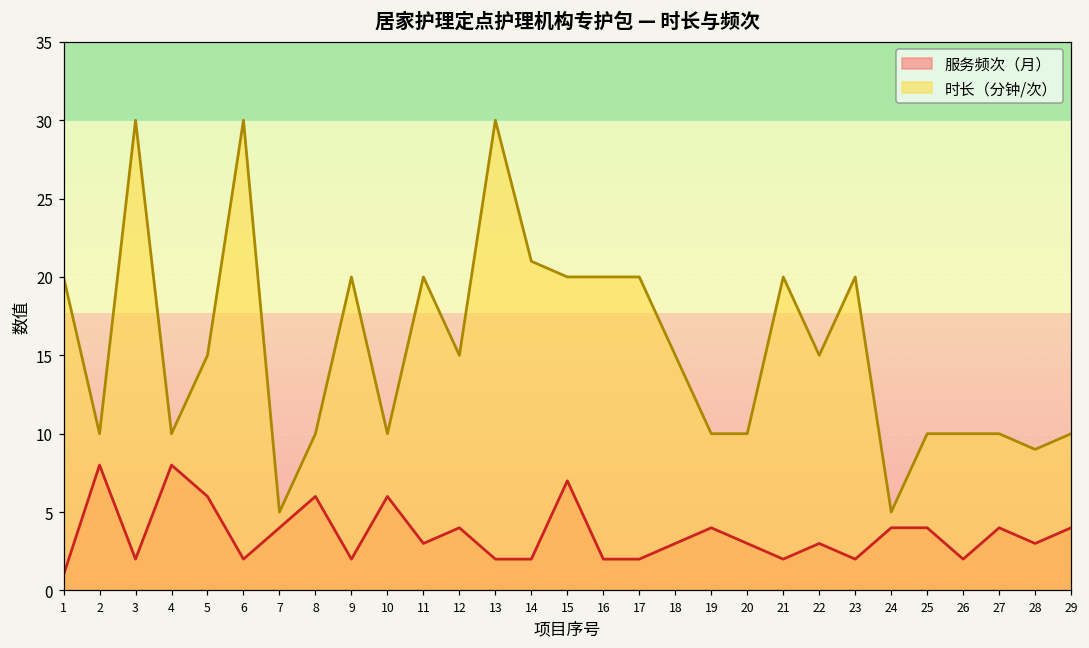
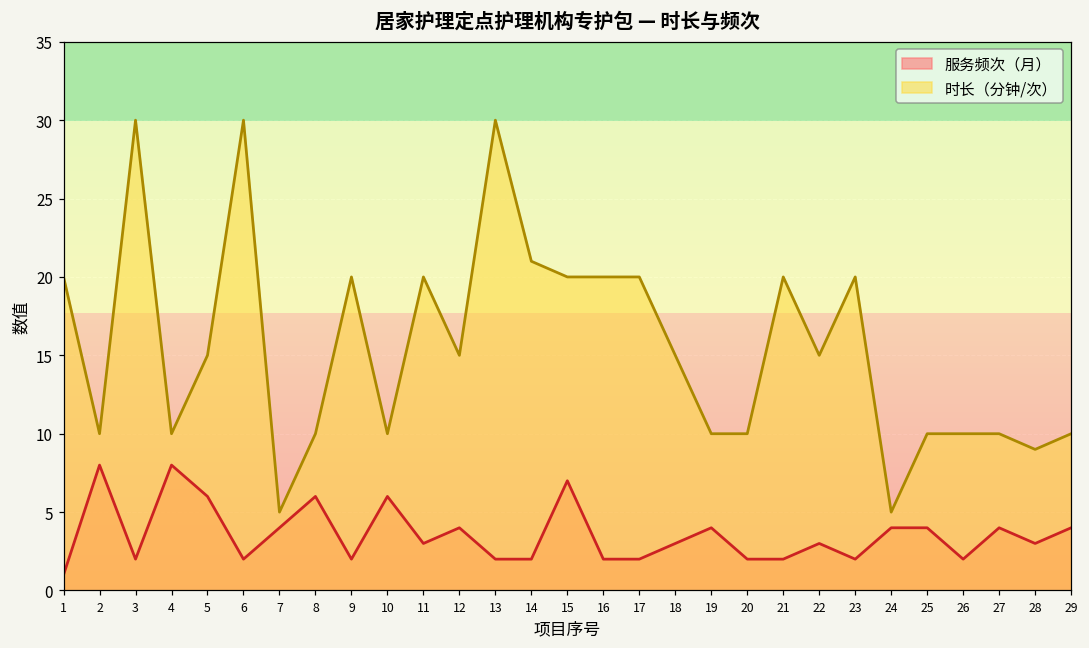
服务频次（月）, 20: 3 -> 2
